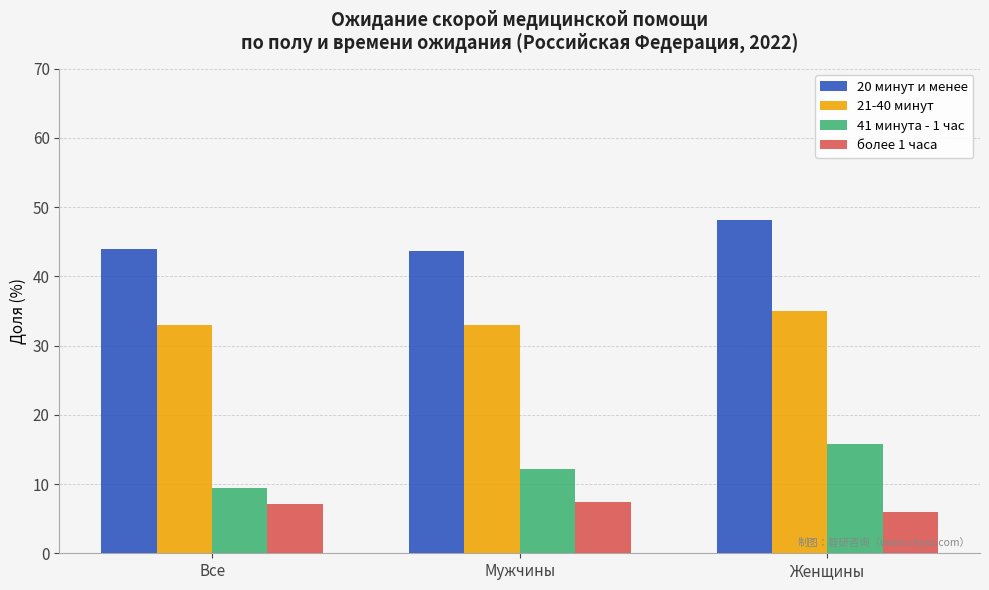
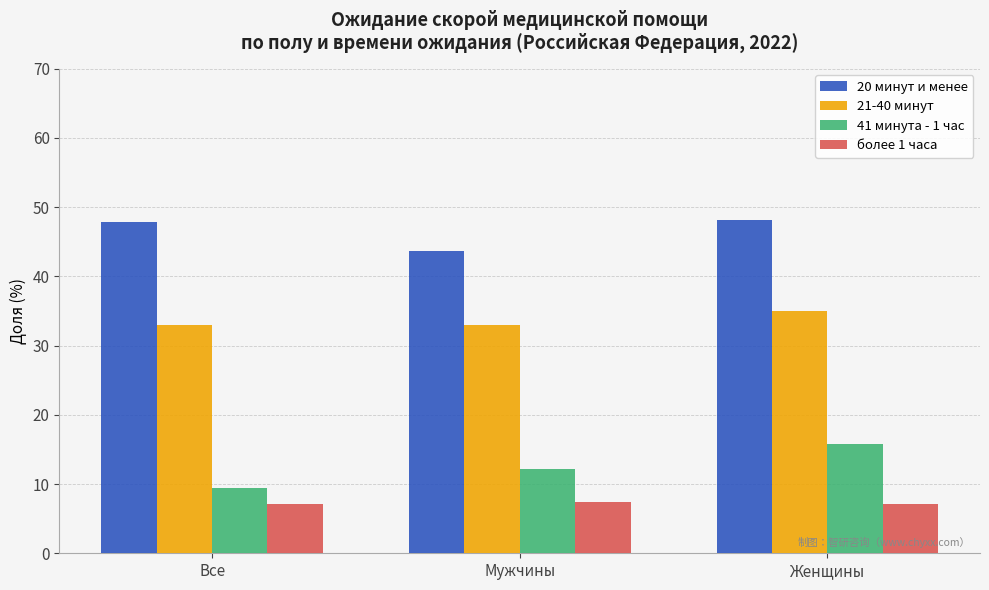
20 минут и менее, Все: 44 -> 48
более 1 часа, Женщины: 6 -> 7
